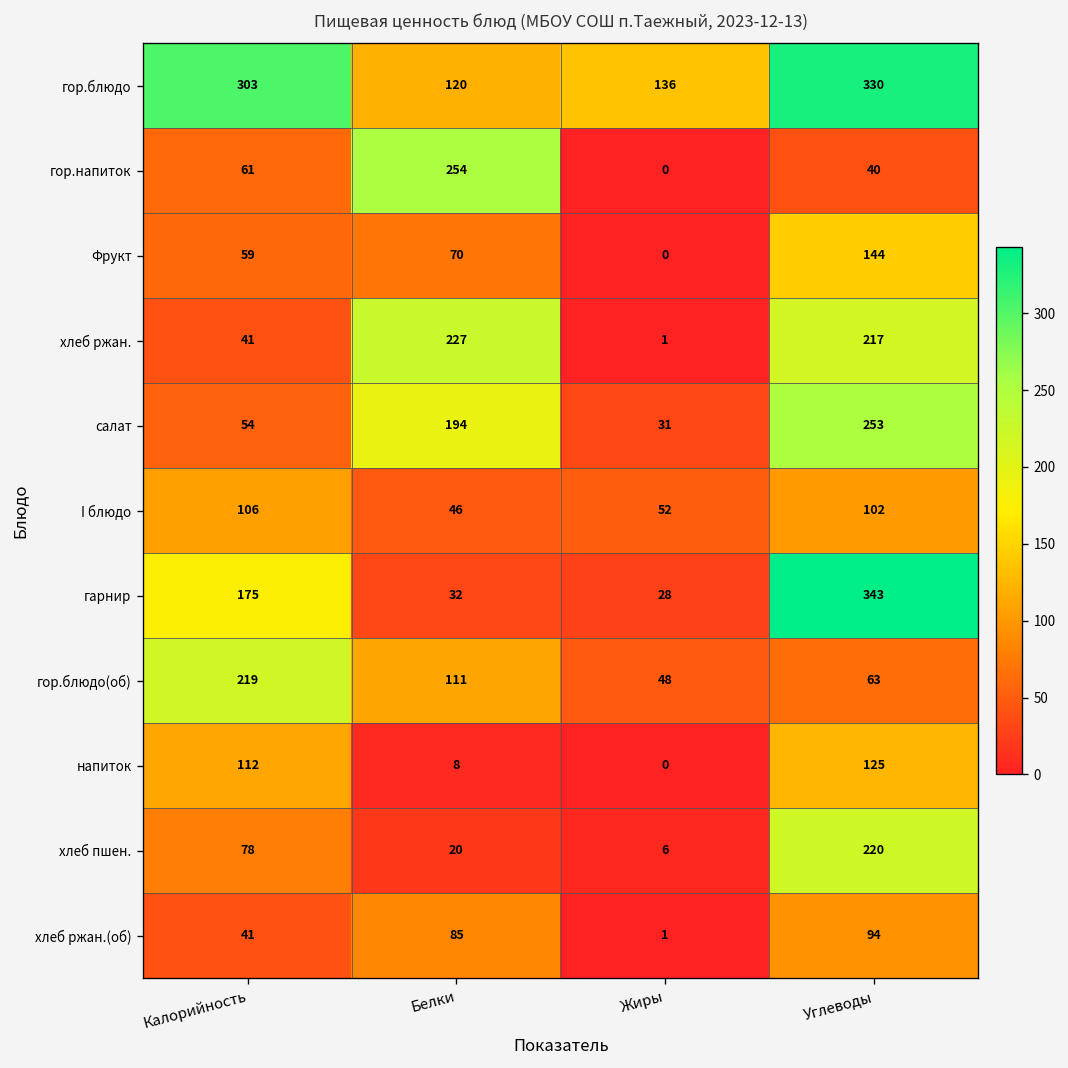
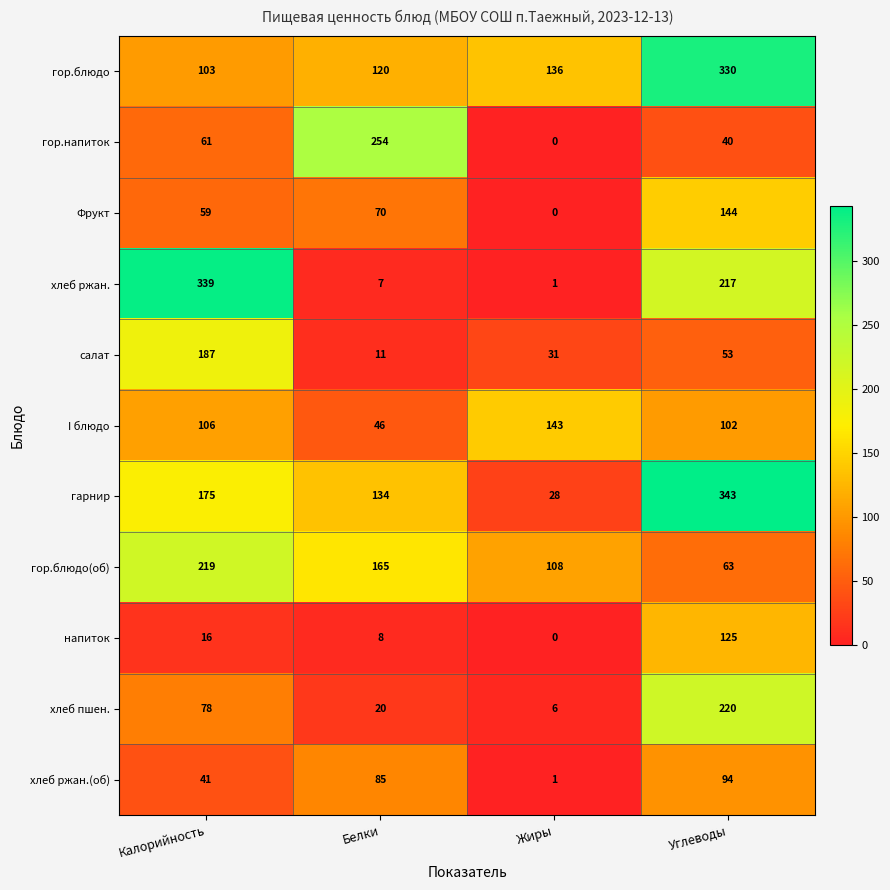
гор.блюдо, Калорийность: 303 -> 103
хлеб ржан., Калорийность: 41 -> 339
хлеб ржан., Белки: 227 -> 7
салат, Калорийность: 54 -> 187
салат, Белки: 194 -> 11
салат, Углеводы: 253 -> 53
I блюдо, Жиры: 52 -> 143
гарнир, Белки: 32 -> 134
гор.блюдо(об), Белки: 111 -> 165
гор.блюдо(об), Жиры: 48 -> 108
напиток, Калорийность: 112 -> 16
